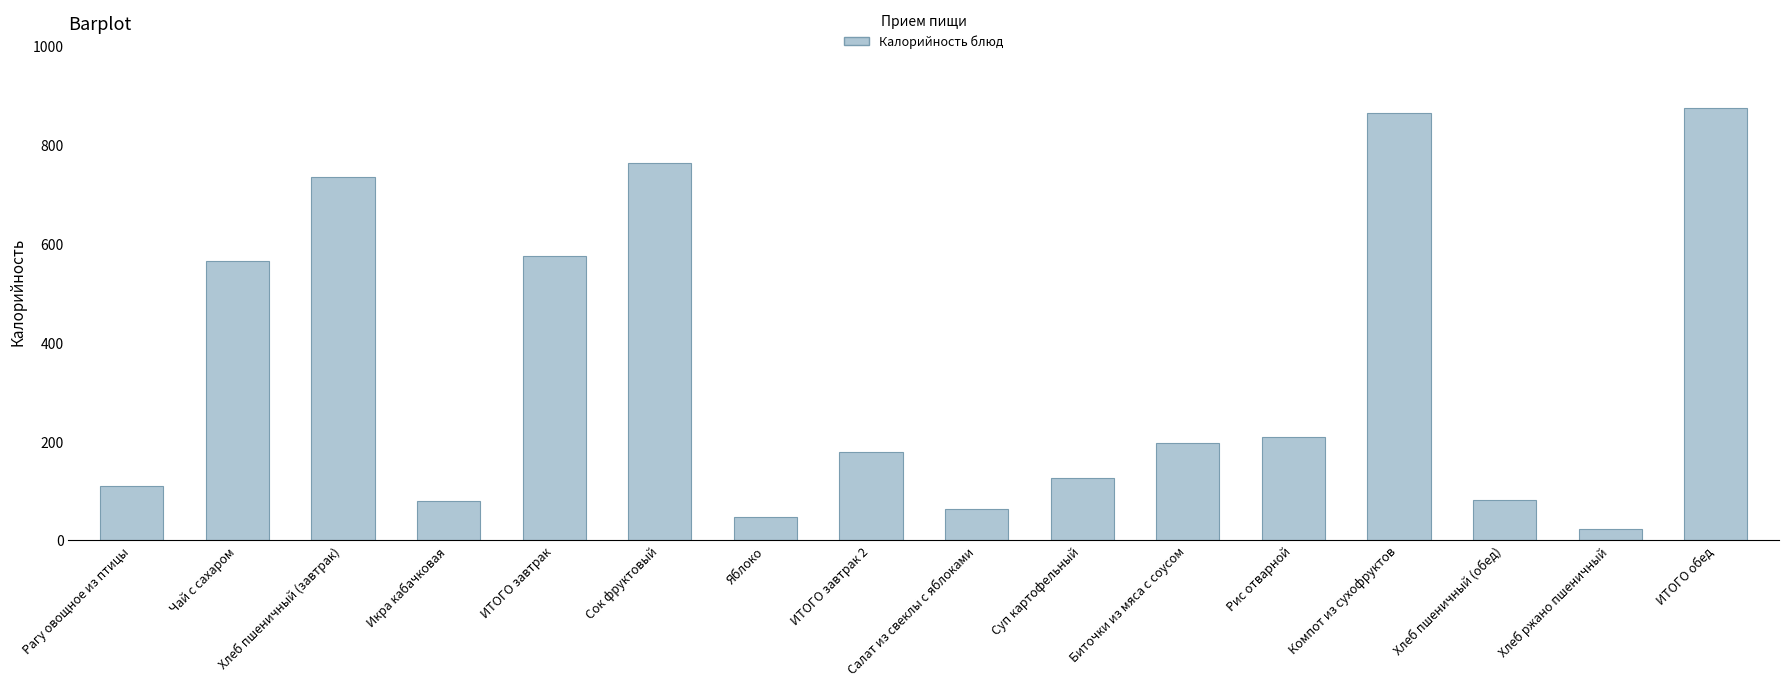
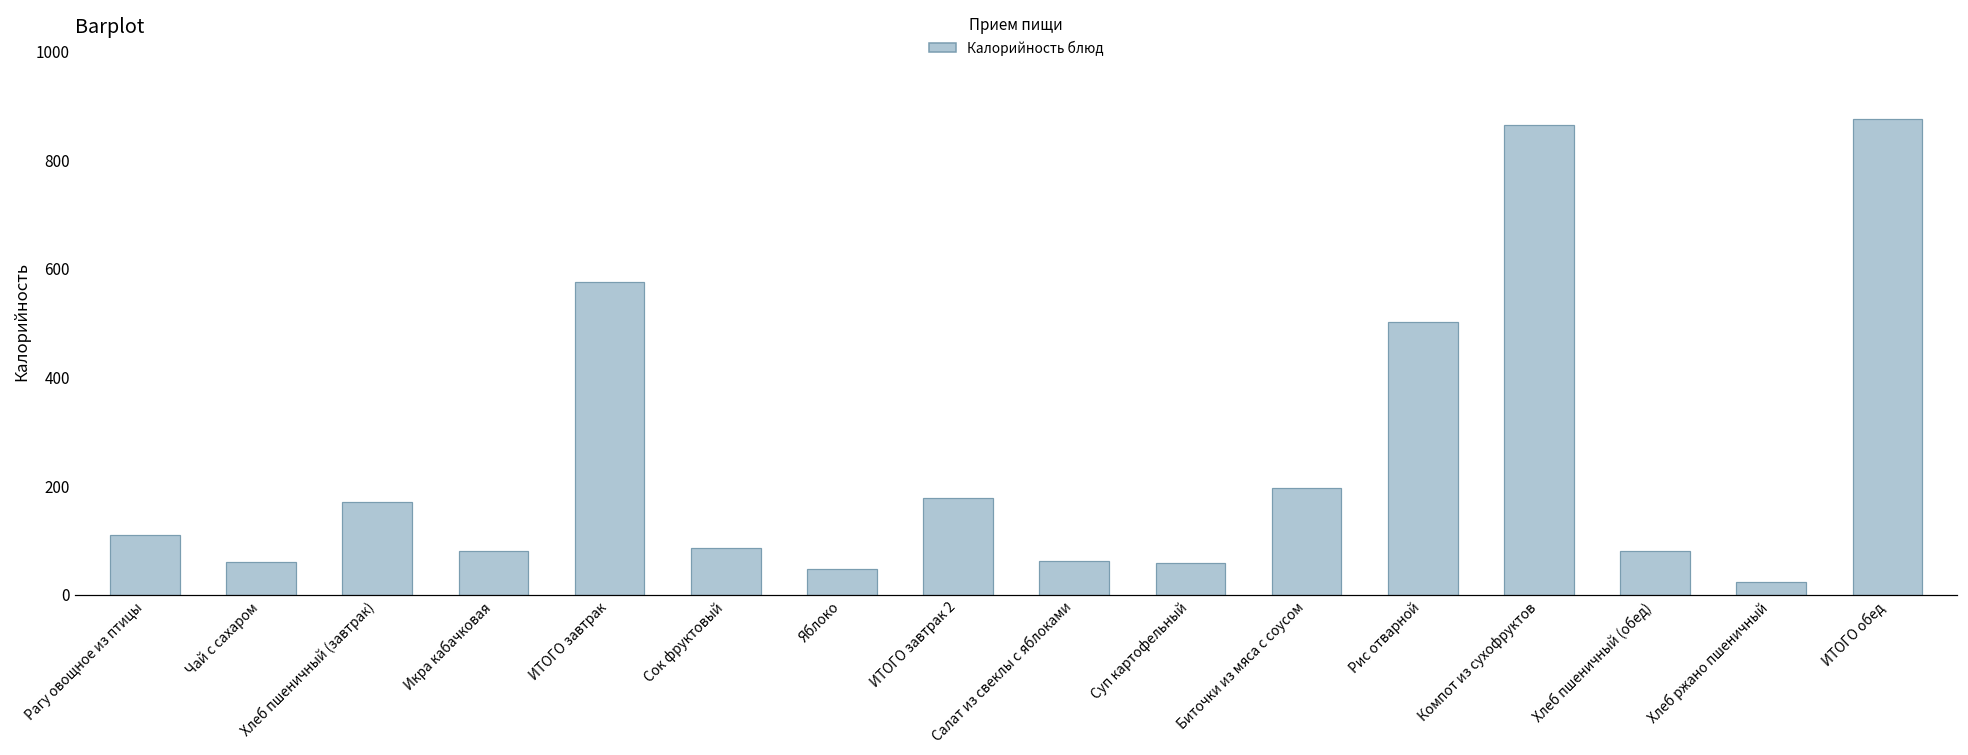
Чай с сахаром: 570 -> 60
Хлеб пшеничный (завтрак): 740 -> 170
Сок фруктовый: 760 -> 90
Суп картофельный: 130 -> 60
Рис отварной: 210 -> 500
